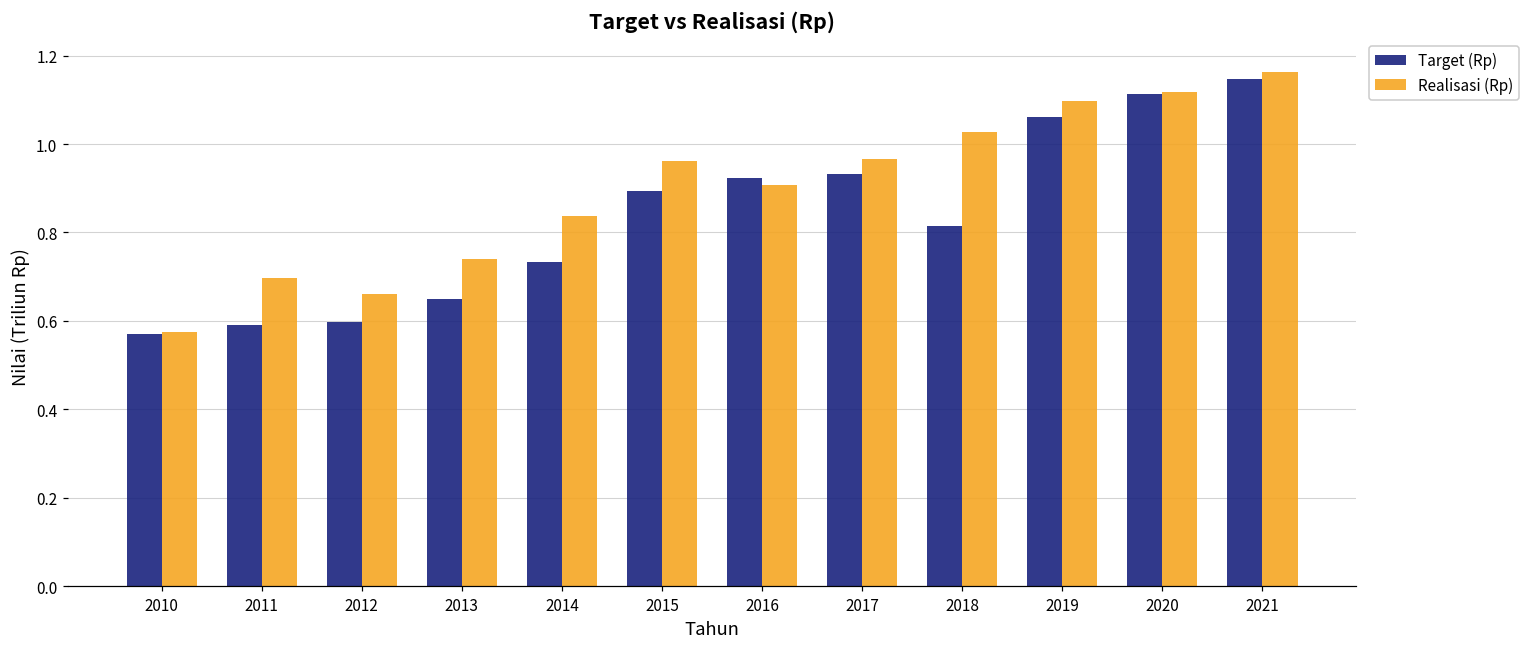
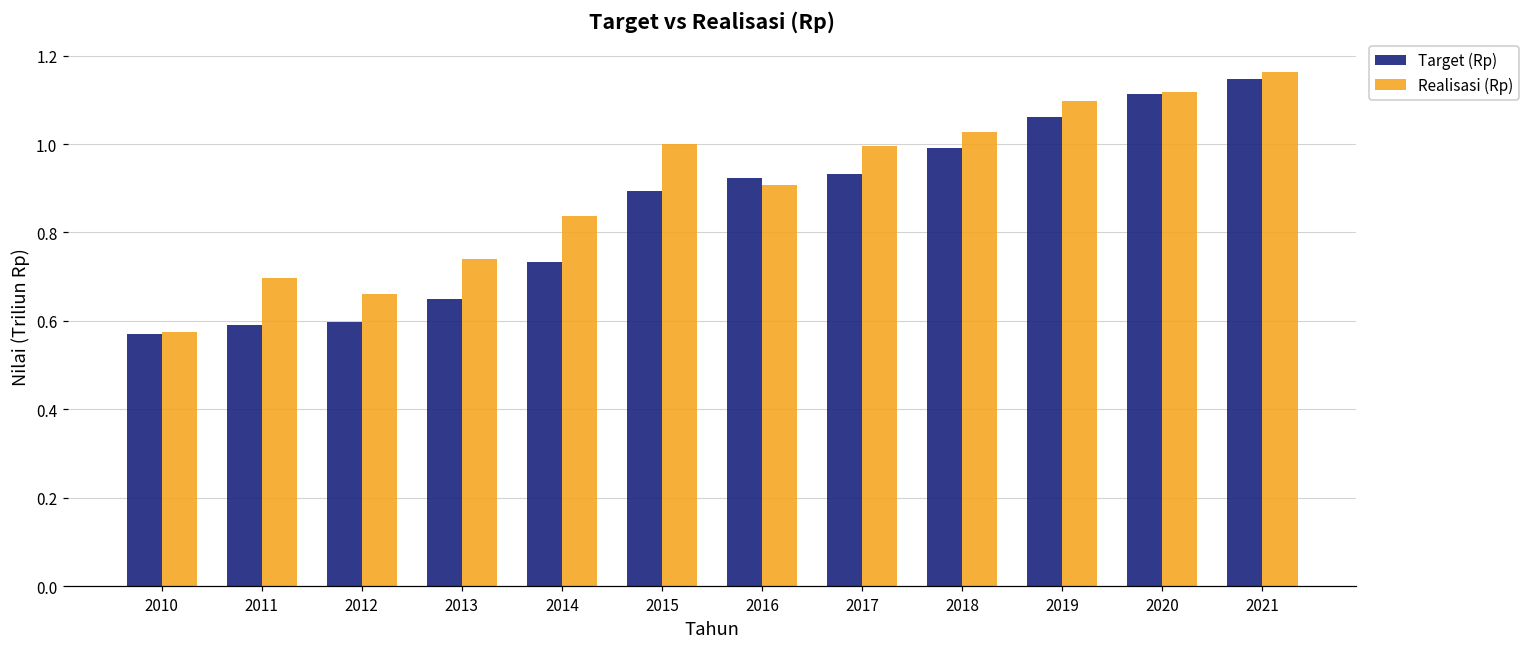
Realisasi (Rp), 2015: 0.96 -> 1.00
Realisasi (Rp), 2017: 0.97 -> 1.00
Target (Rp), 2018: 0.81 -> 0.99
